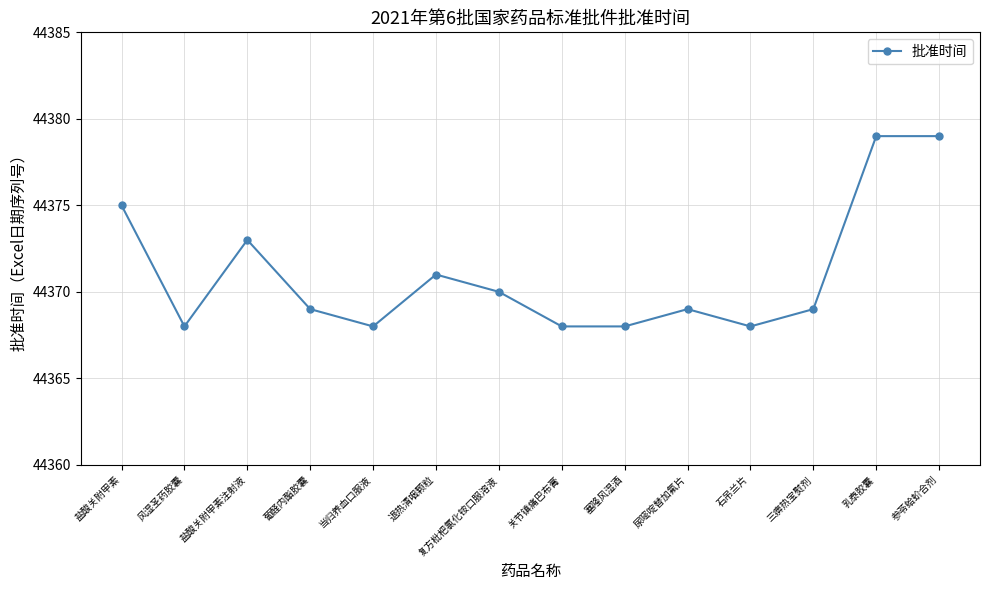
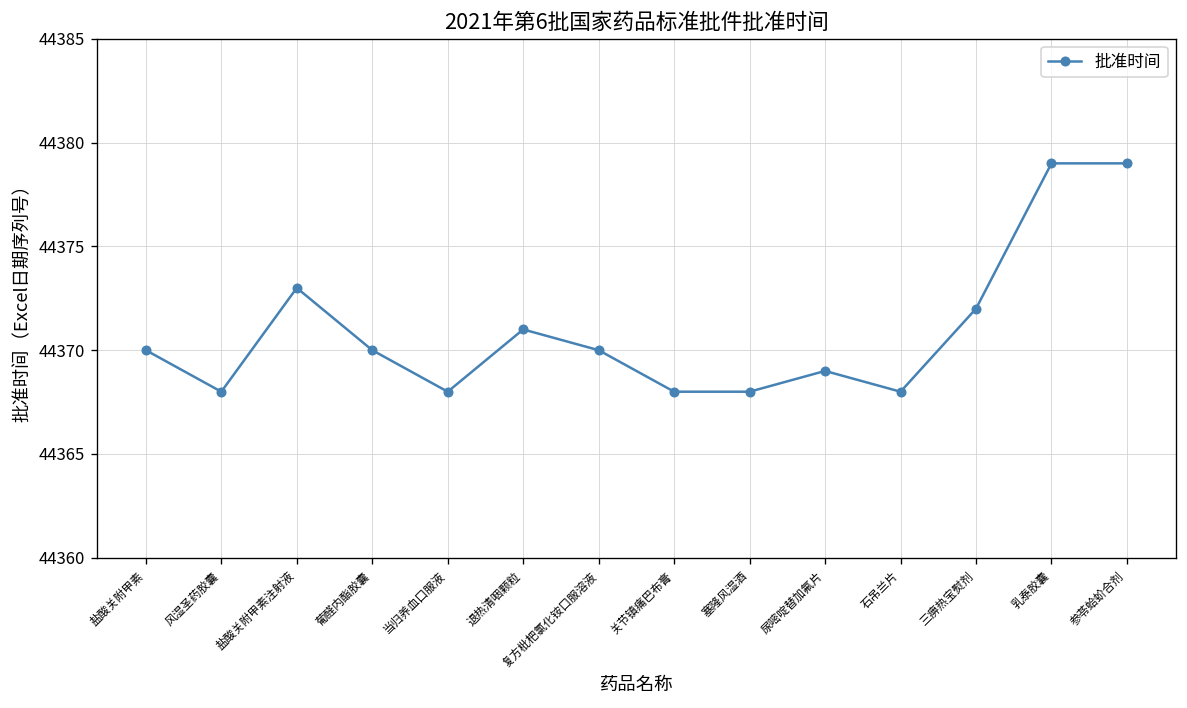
盐酸关附甲素: 44375 -> 44370
葡醛内酯胶囊: 44369 -> 44370
三痹热宝熨剂: 44369 -> 44372
